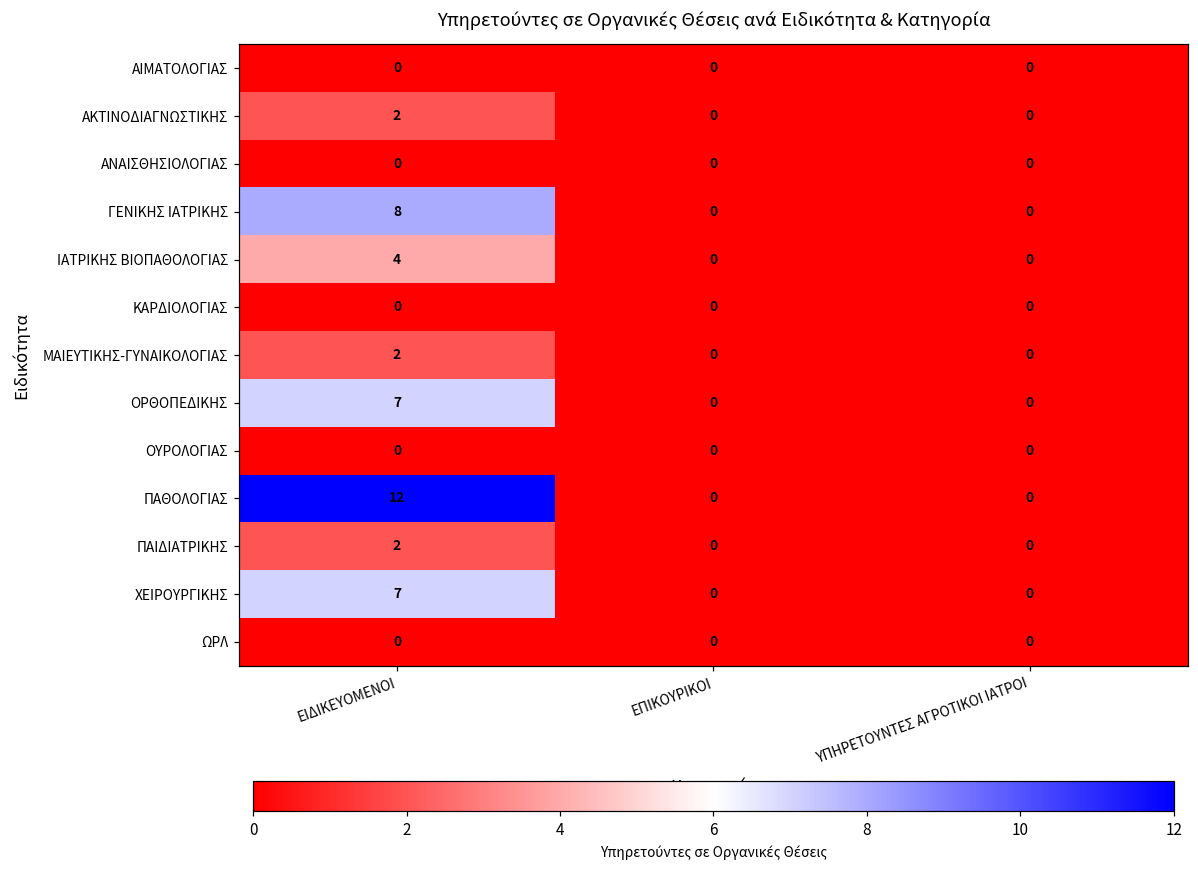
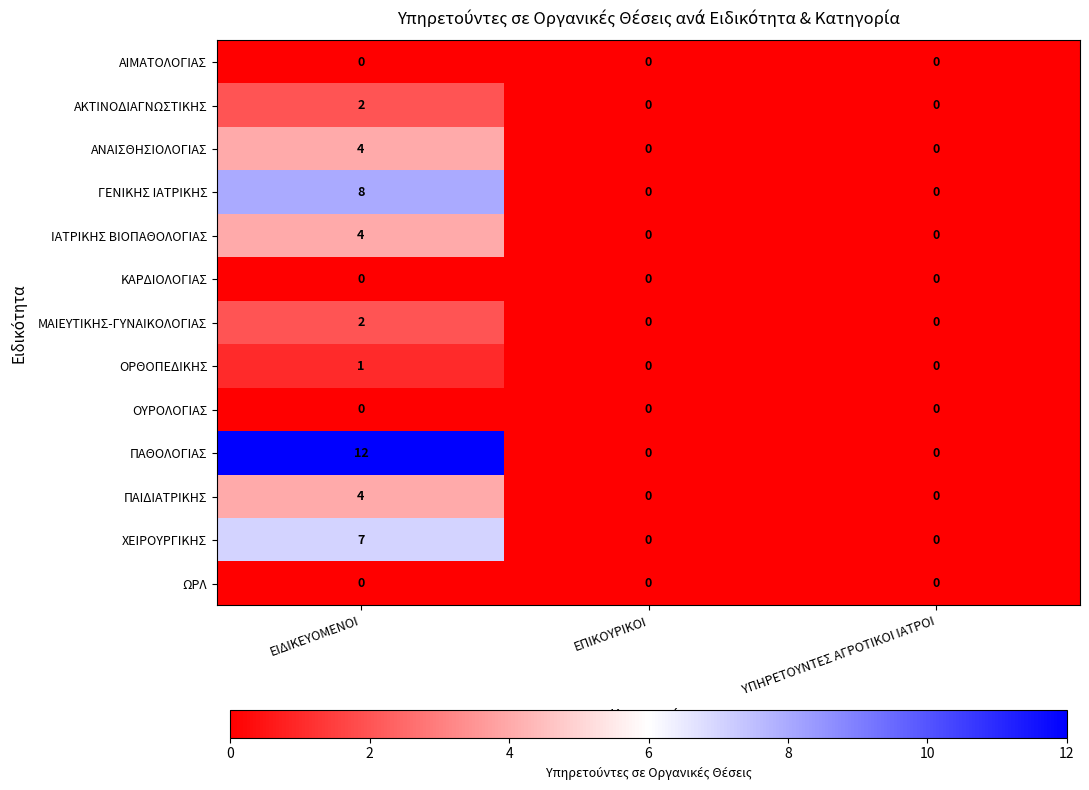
ΑΝΑΙΣΘΗΣΙΟΛΟΓΙΑΣ, ΕΙΔΙΚΕΥΟΜΕΝΟΙ: 0 -> 4
ΟΡΘΟΠΕΔΙΚΗΣ, ΕΙΔΙΚΕΥΟΜΕΝΟΙ: 7 -> 1
ΠΑΙΔΙΑΤΡΙΚΗΣ, ΕΙΔΙΚΕΥΟΜΕΝΟΙ: 2 -> 4
